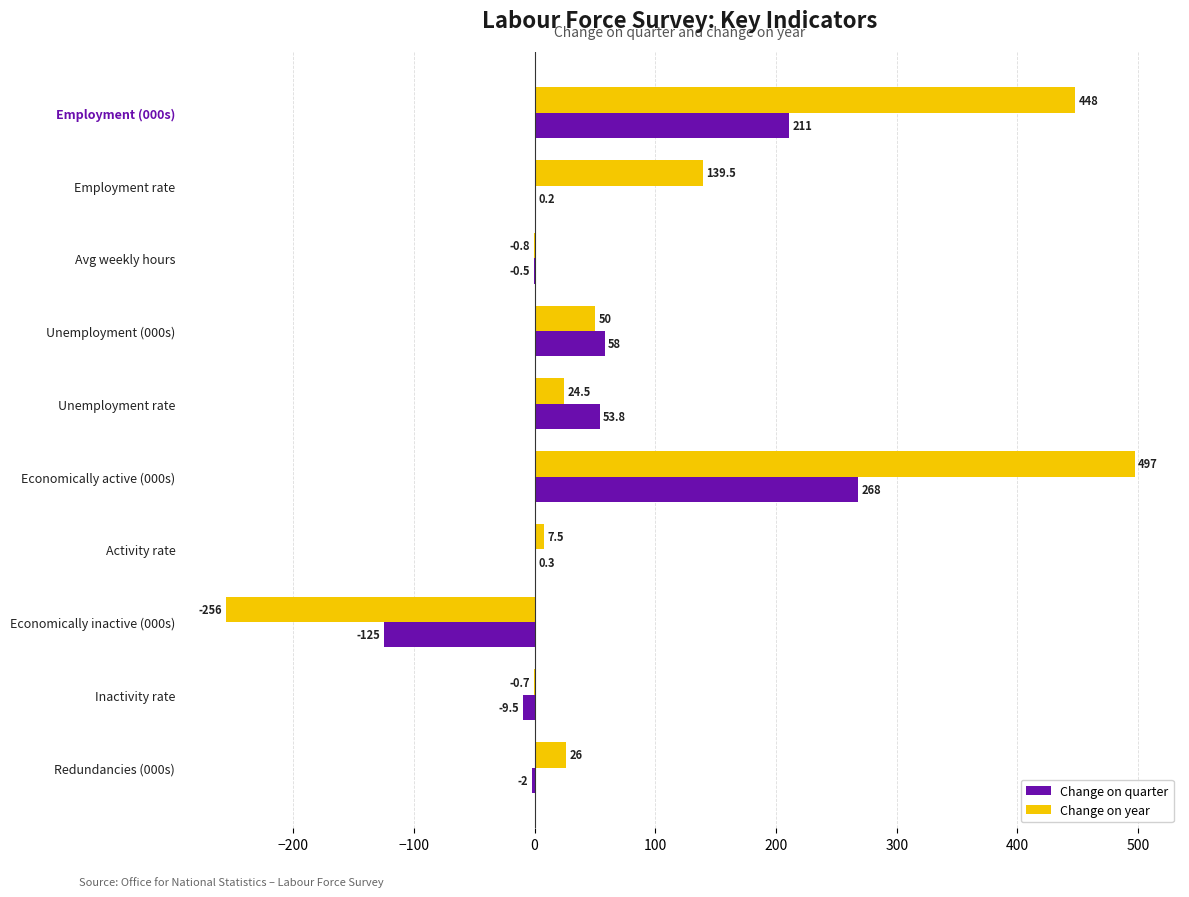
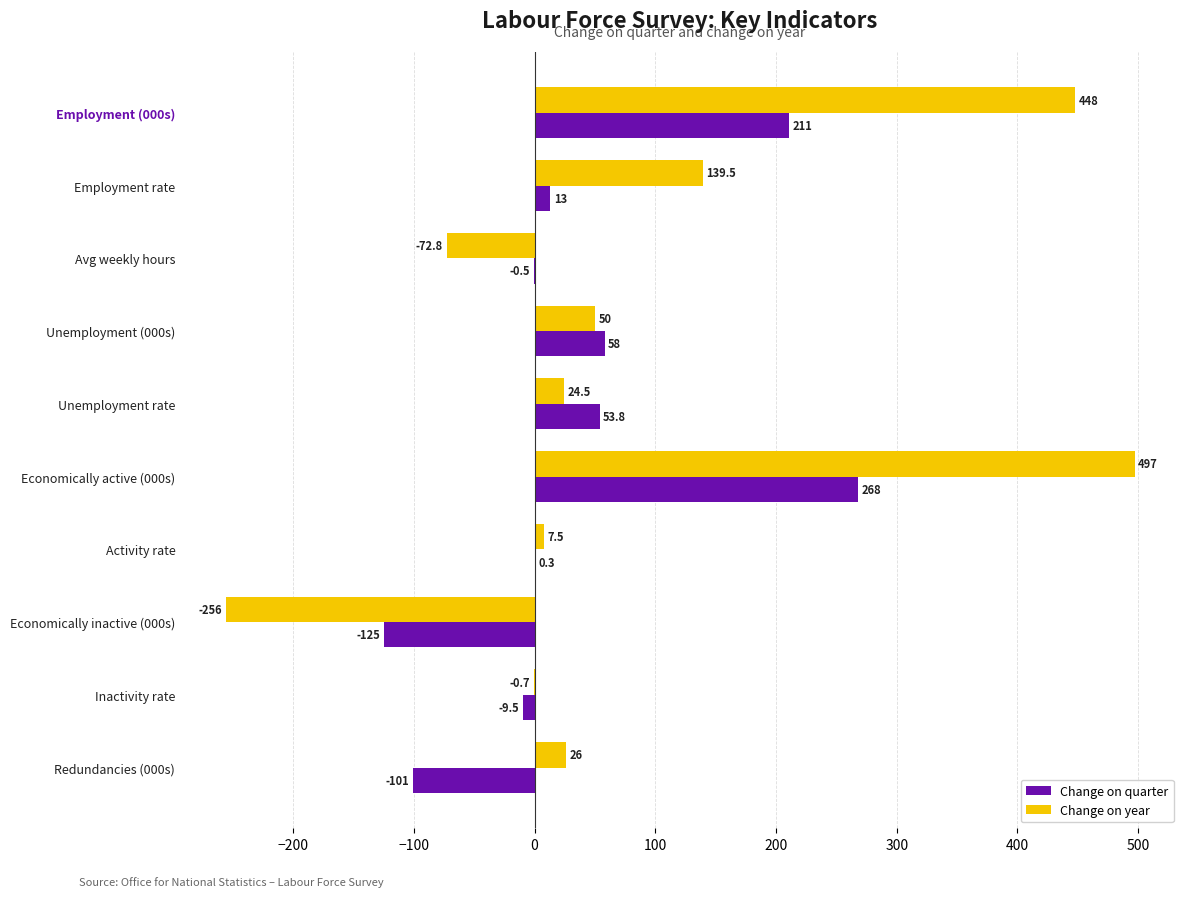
Change on quarter, Employment rate: 0.2 -> 13
Change on year, Avg weekly hours: -0.8 -> -72.8
Change on quarter, Redundancies (000s): -2 -> -101
